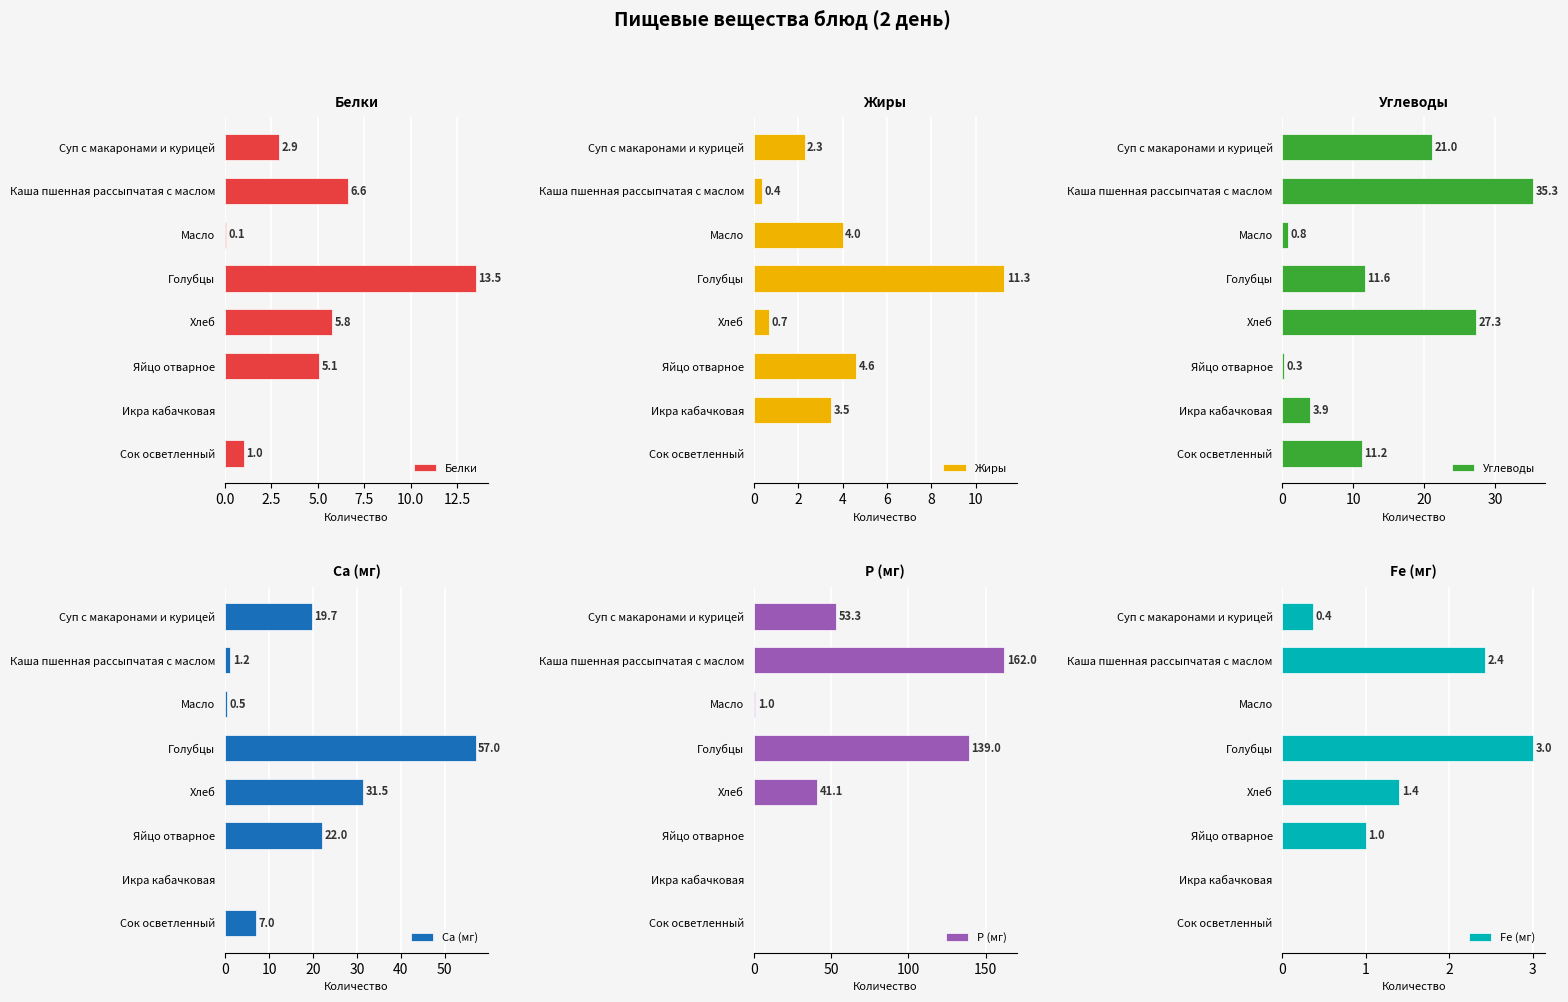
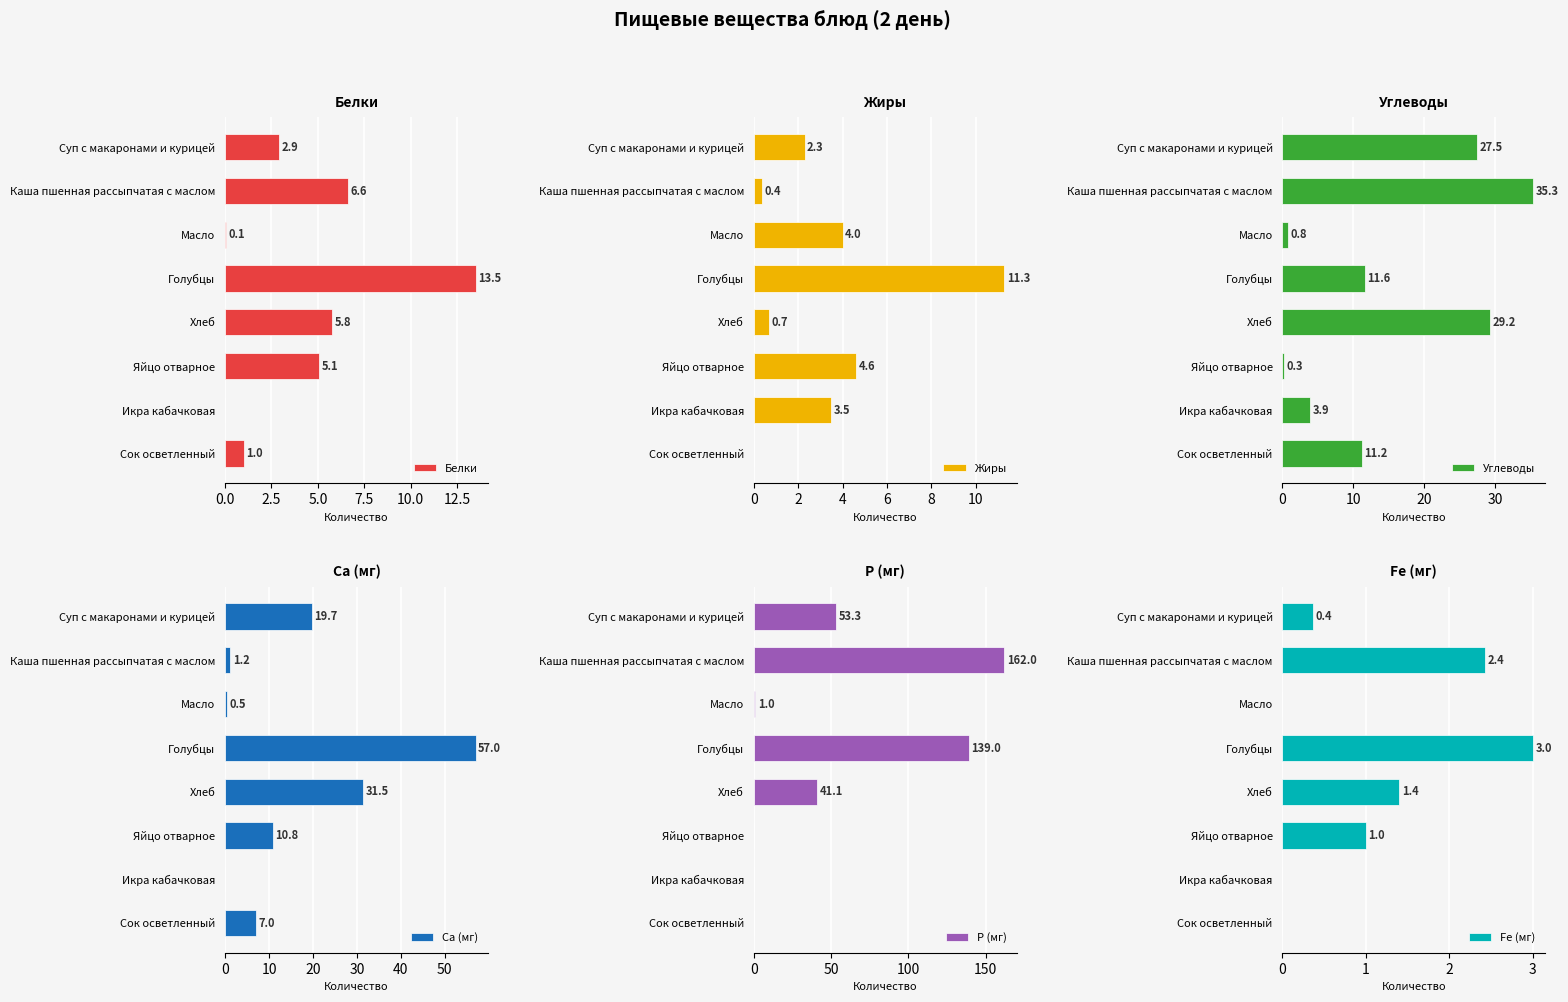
Углеводы, Суп с макаронами и курицей: 21.0 -> 27.5
Углеводы, Хлеб: 27.3 -> 29.2
Ca (мг), Яйцо отварное: 22.0 -> 10.8
